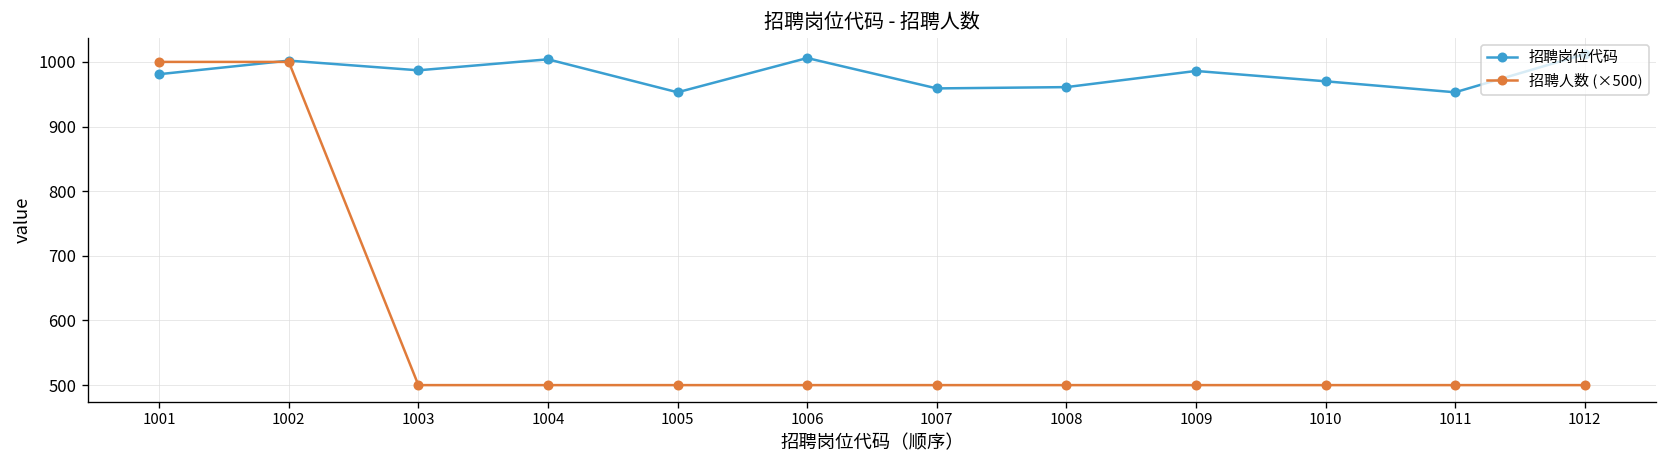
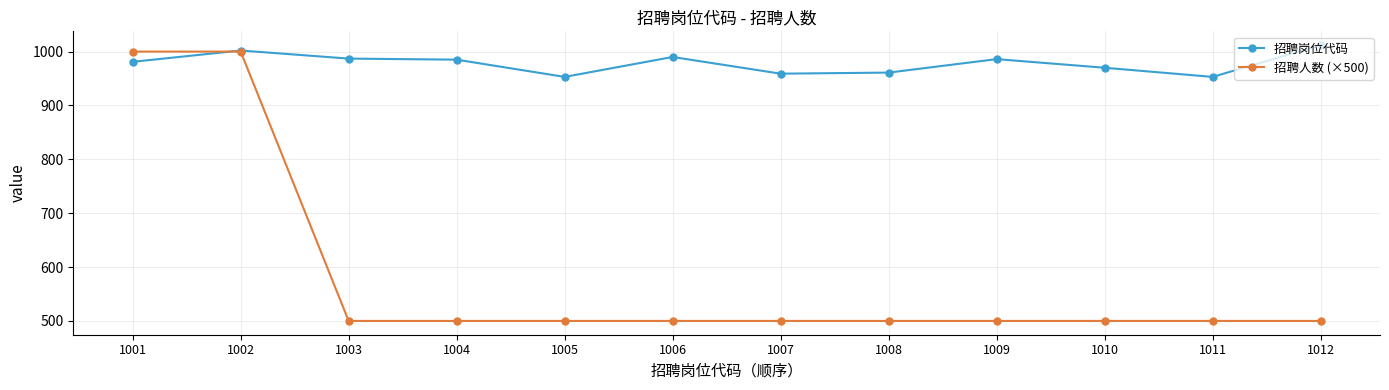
招聘岗位代码, 1004: 1000 -> 990
招聘岗位代码, 1006: 1010 -> 990
